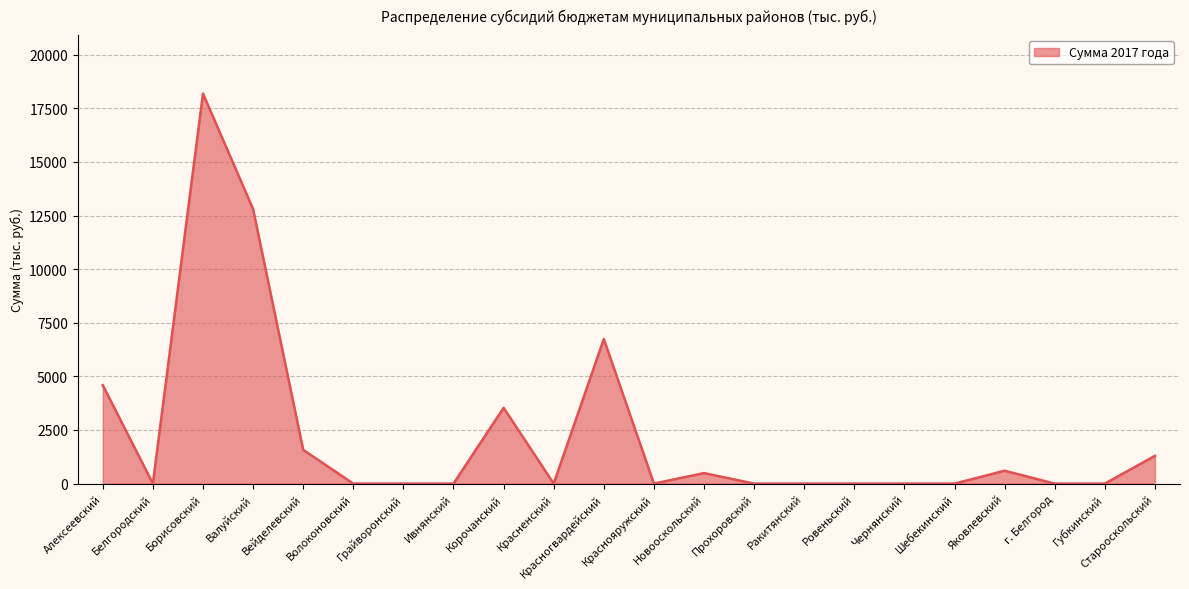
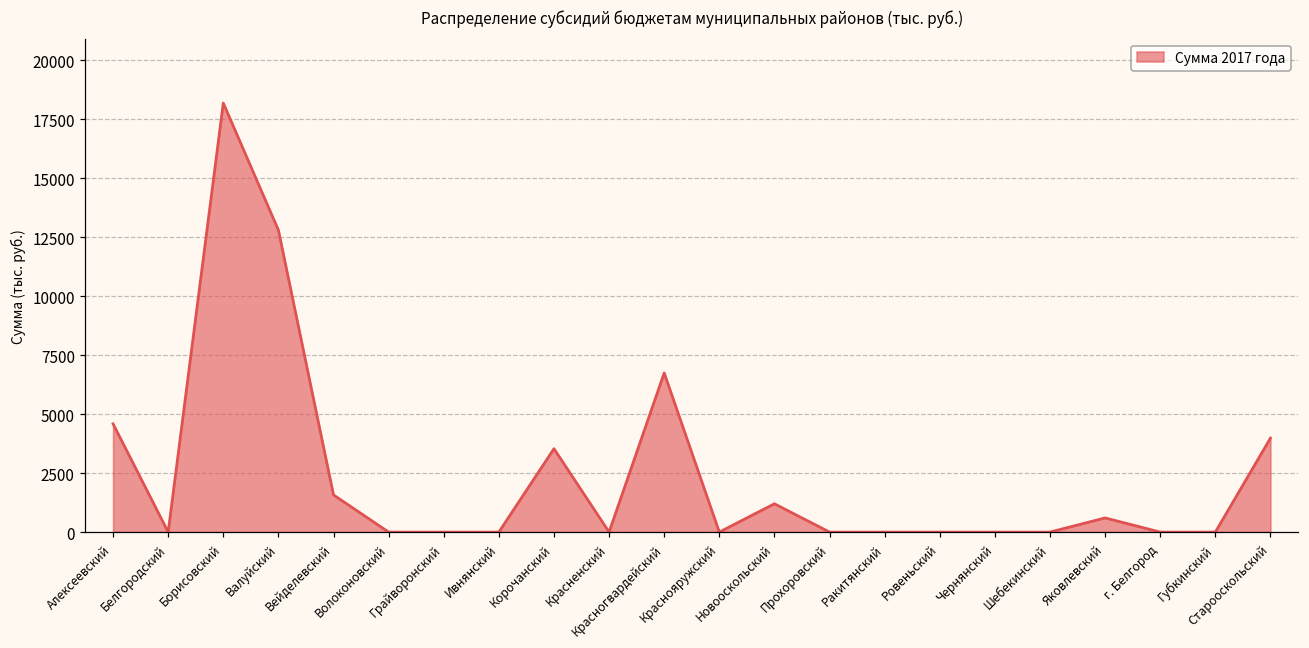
Новооскольский: 500 -> 1200
Старооскольский: 1300 -> 4000
